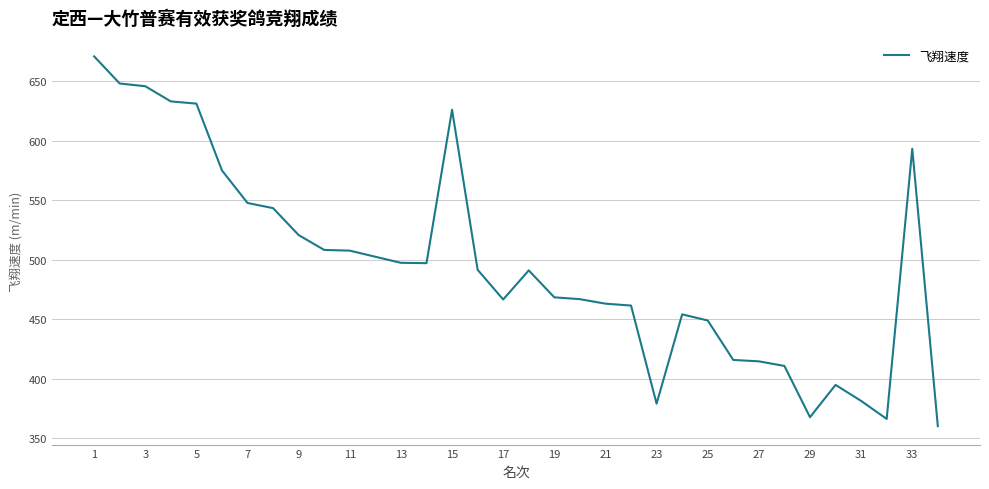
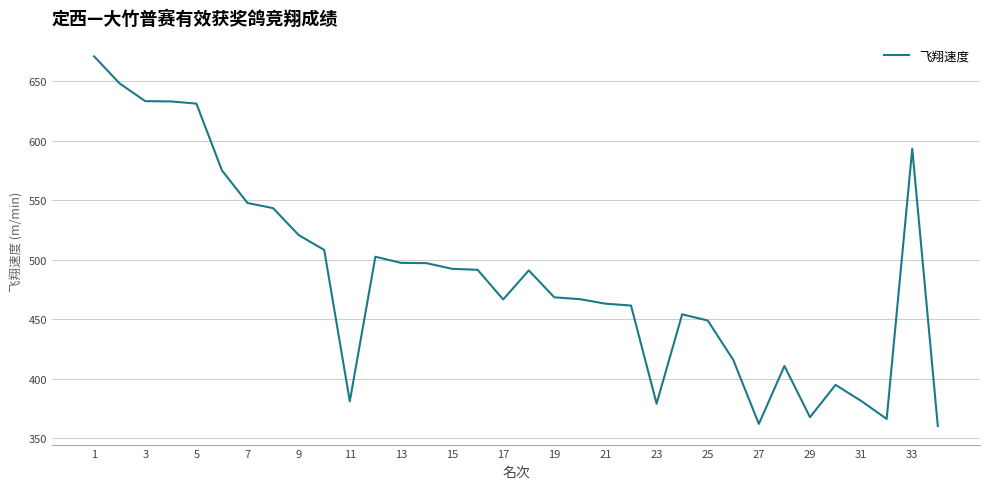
3: 646 -> 633
11: 508 -> 381
15: 626 -> 492
27: 415 -> 362
